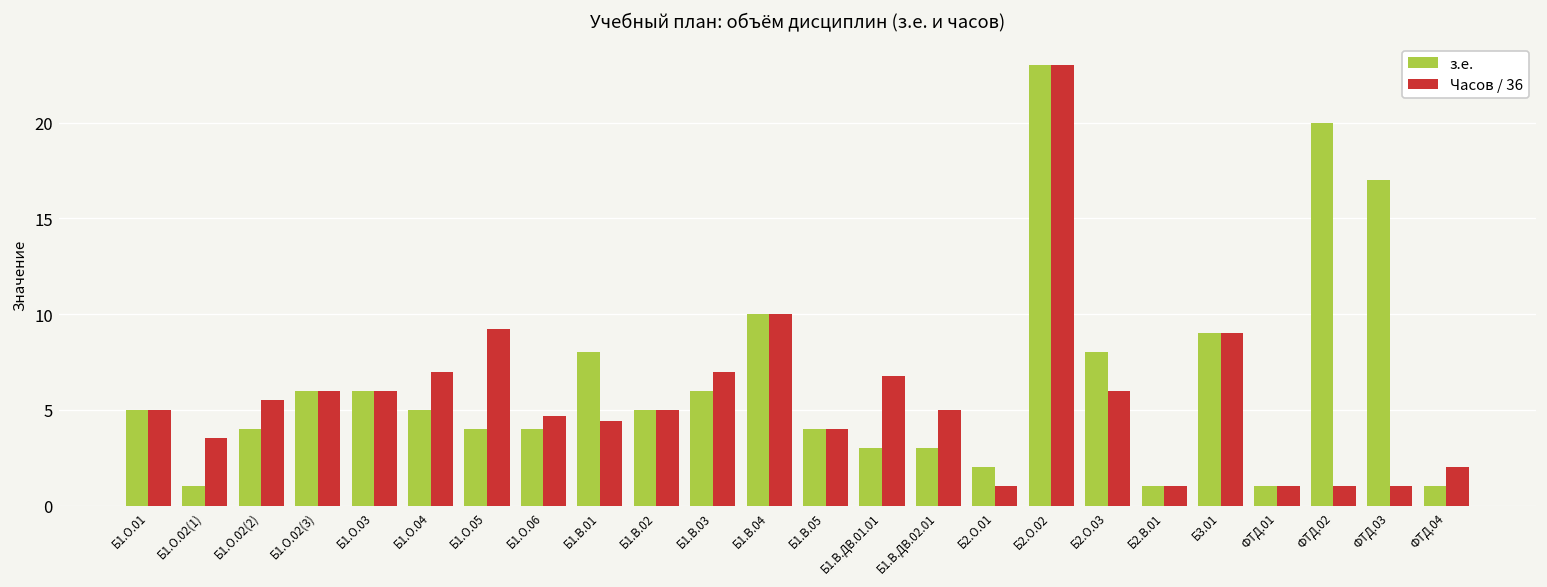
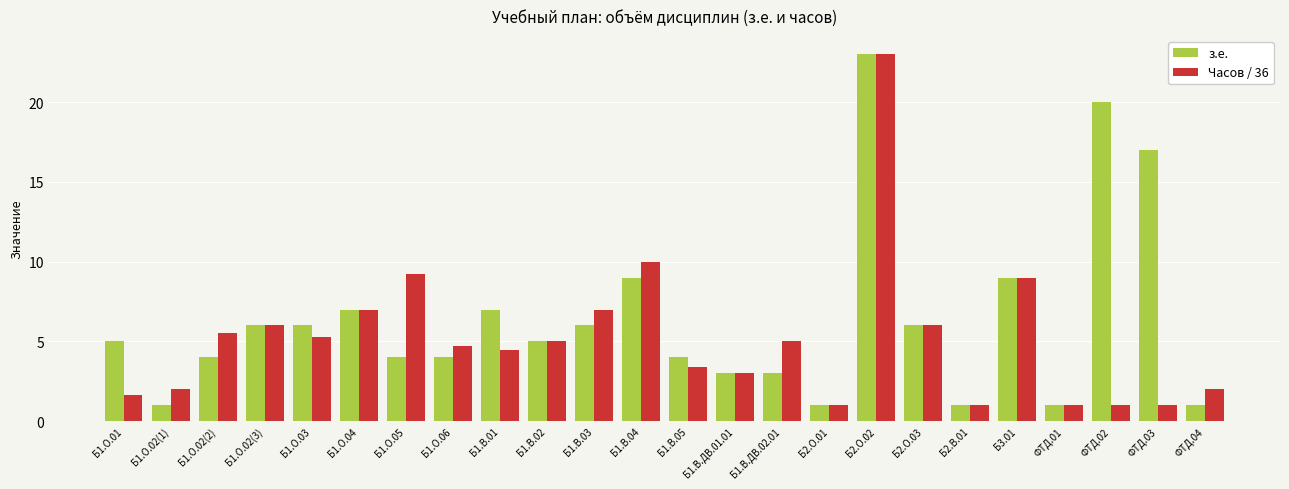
Часов / 36, Б1.О.01: 5.0 -> 1.6
Часов / 36, Б1.О.02(1): 3.6 -> 2.0
Часов / 36, Б1.О.03: 6.0 -> 5.3
з.е., Б1.О.04: 5 -> 7
з.е., Б1.В.01: 8 -> 7
з.е., Б1.В.04: 10 -> 9
Часов / 36, Б1.В.05: 4.0 -> 3.4
Часов / 36, Б1.В.ДВ.01.01: 6.8 -> 3.0
з.е., Б2.О.01: 2 -> 1
з.е., Б2.О.03: 8 -> 6
